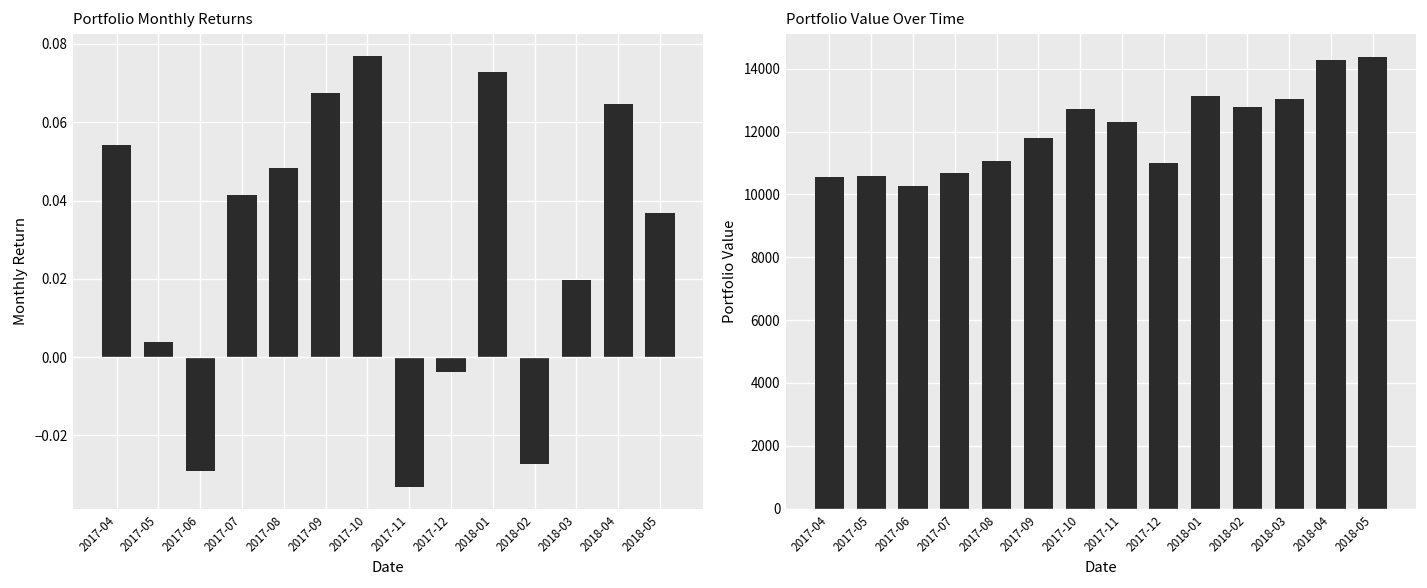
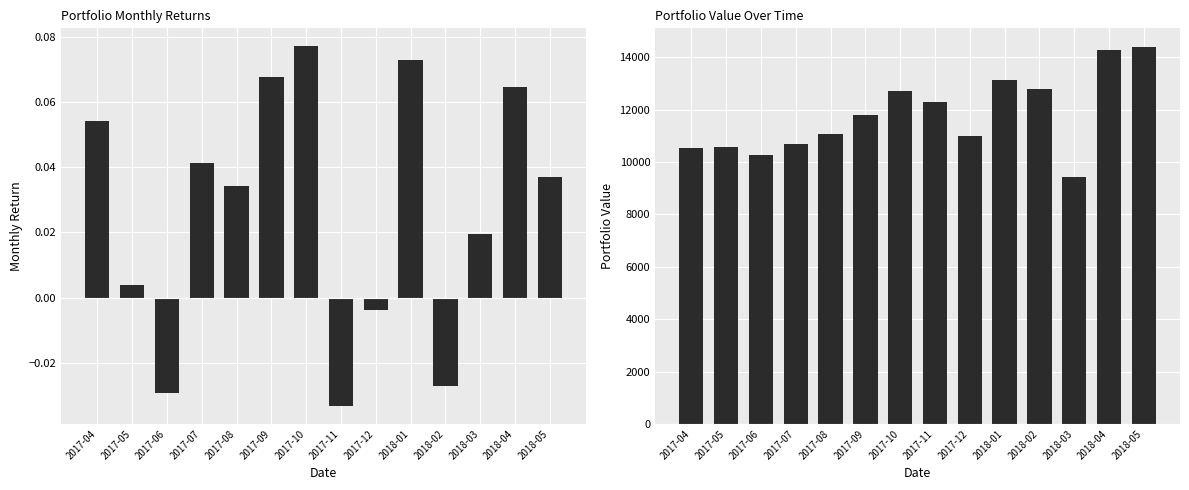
Portfolio Monthly Returns, 2017-08: 0.048 -> 0.034
Portfolio Value Over Time, 2018-03: 13000 -> 9400
